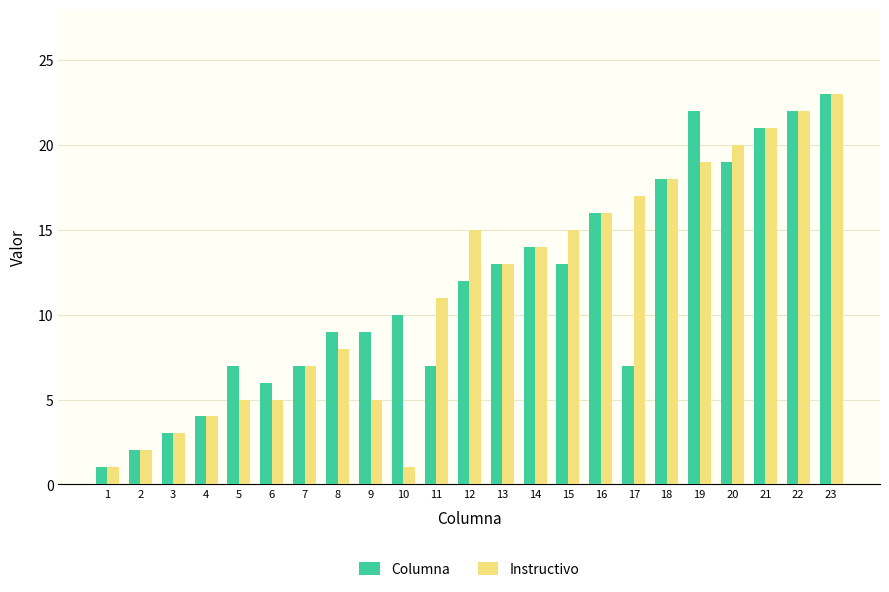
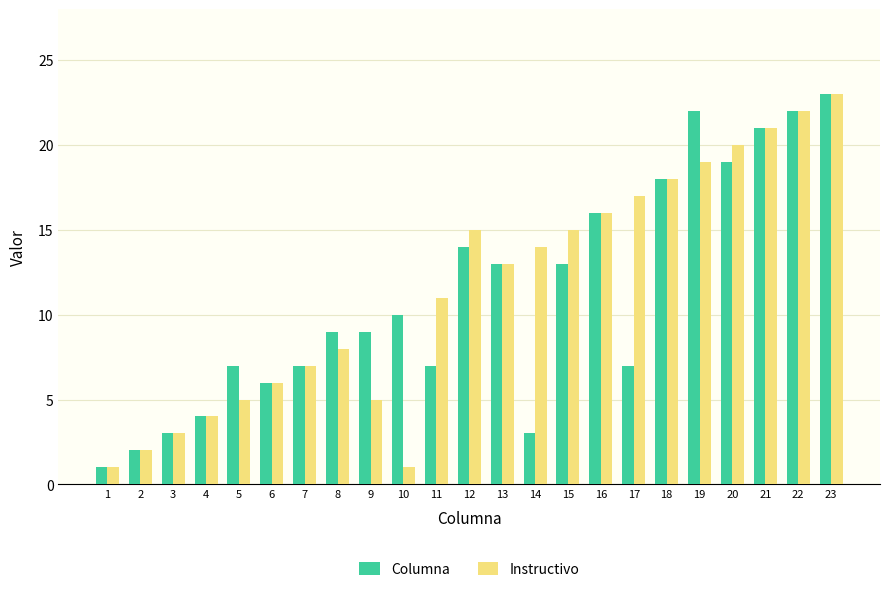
Instructivo, 6: 5 -> 6
Columna, 12: 12 -> 14
Columna, 14: 14 -> 3
